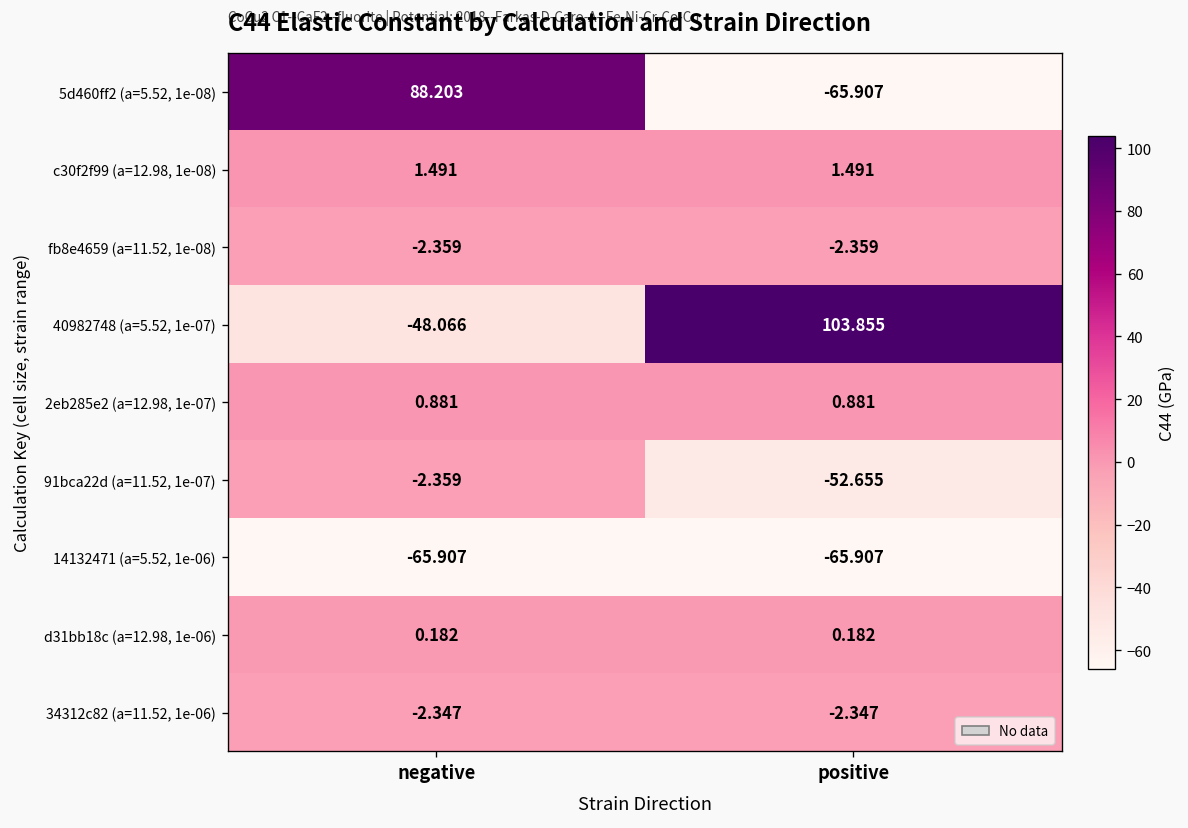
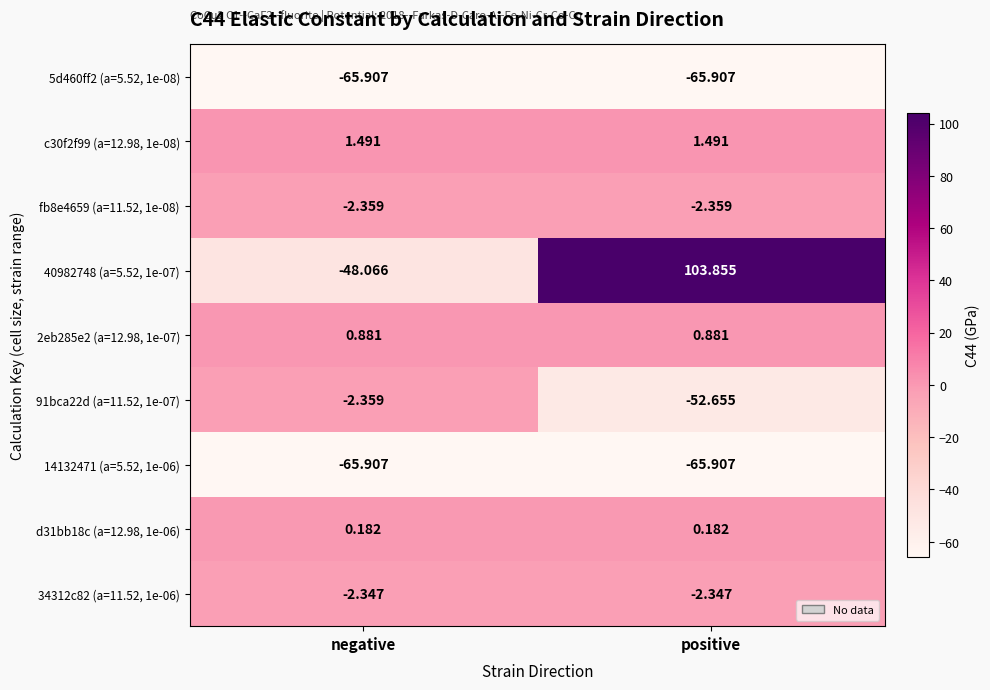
5d460ff2 (a=5.52, 1e-08), negative: 88.203 -> -65.907
